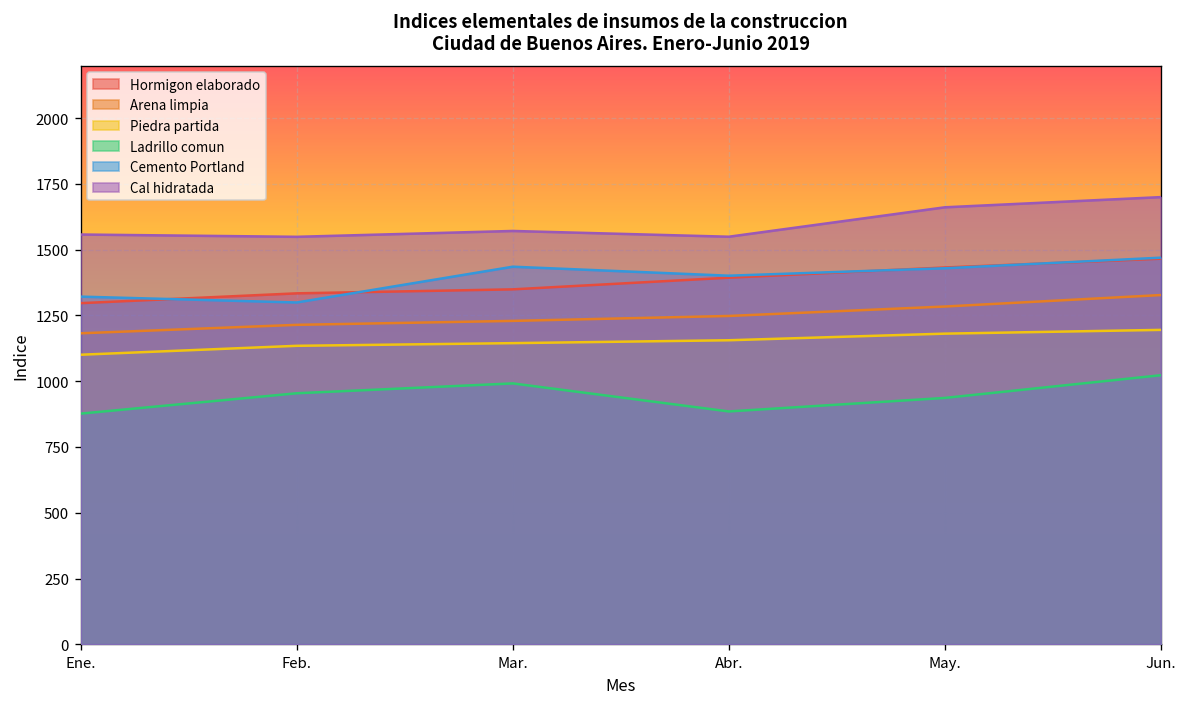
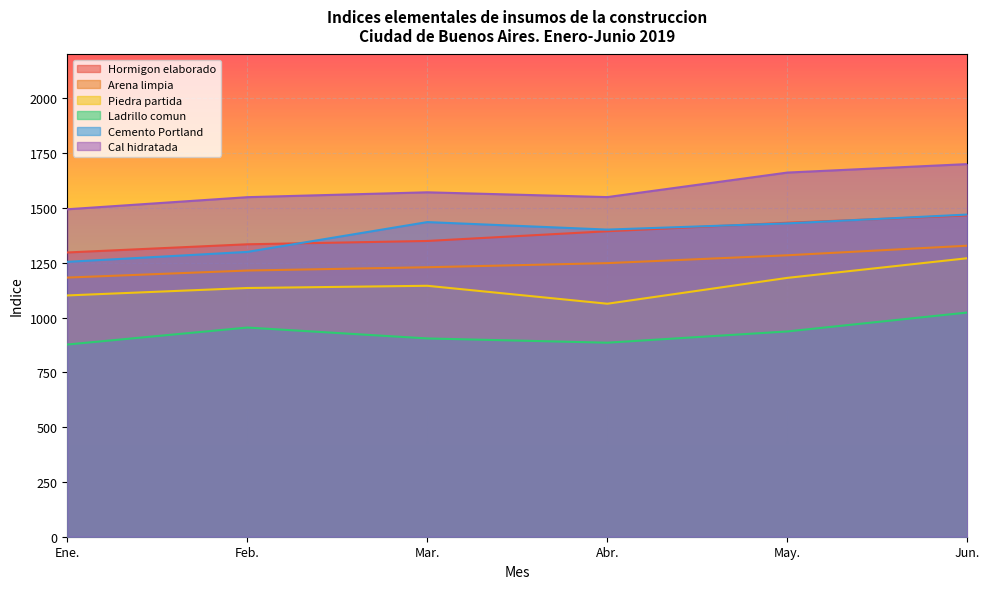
Cemento Portland, Ene.: 1320 -> 1250
Cal hidratada, Ene.: 1560 -> 1490
Ladrillo comun, Mar.: 990 -> 900
Piedra partida, Abr.: 1160 -> 1060
Piedra partida, Jun.: 1200 -> 1270
